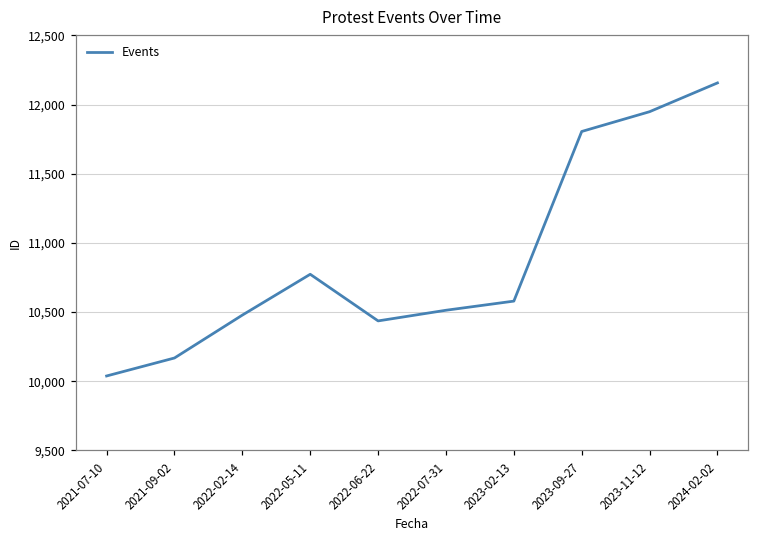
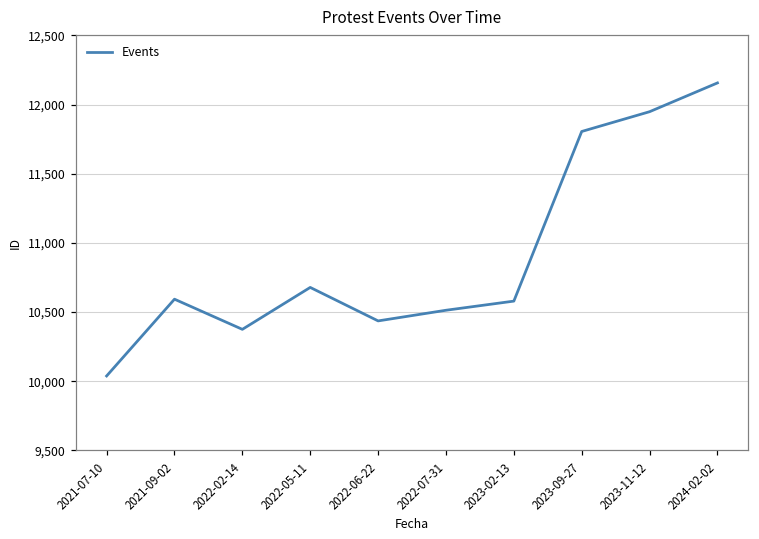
2021-09-02: 10,170 -> 10,590
2022-02-14: 10,480 -> 10,380
2022-05-11: 10,770 -> 10,680
